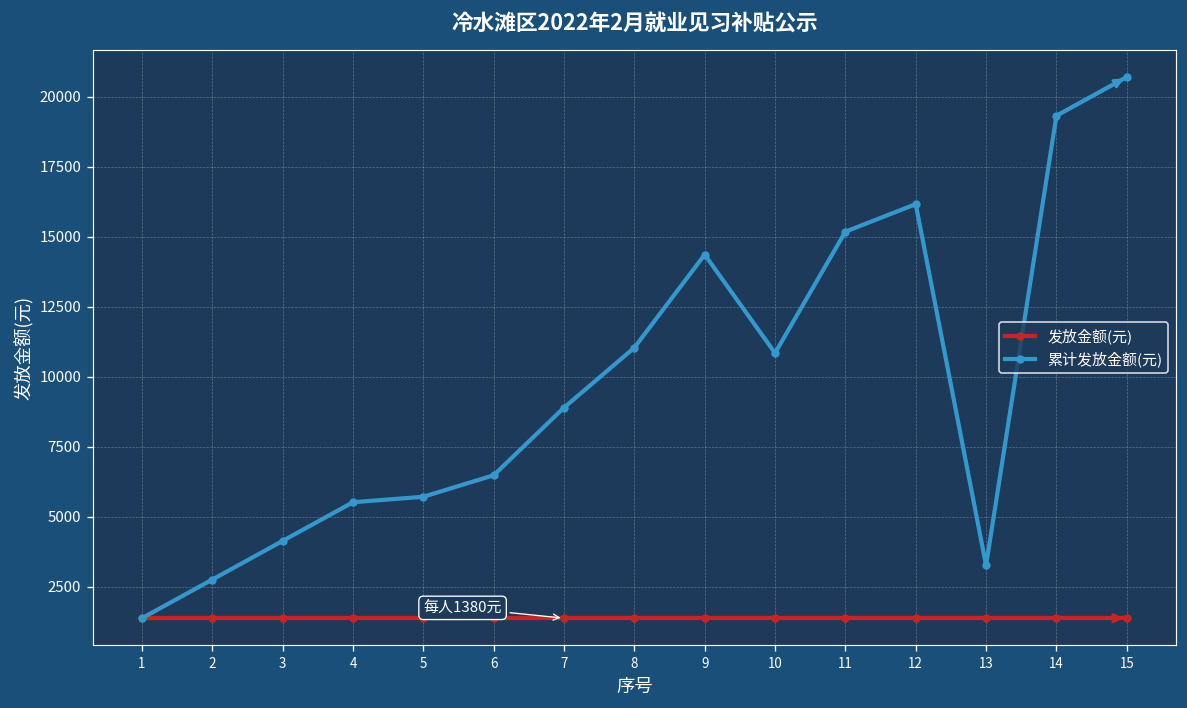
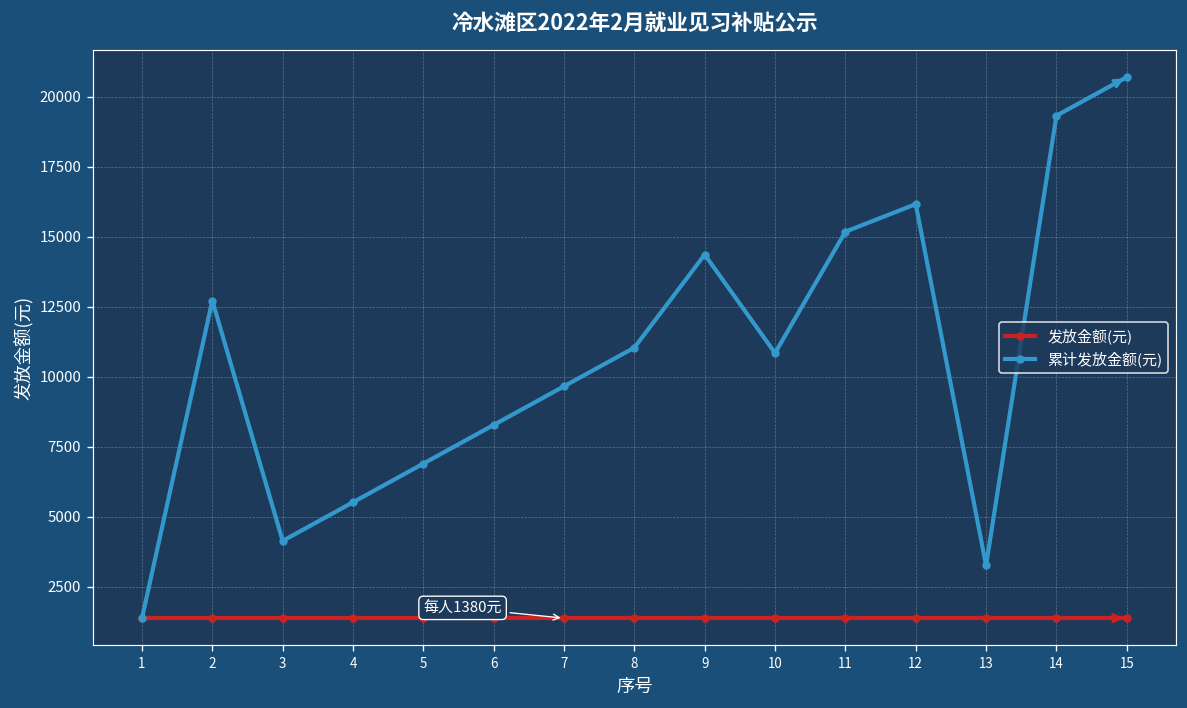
累计发放金额(元), 2: 2800 -> 12700
累计发放金额(元), 5: 5700 -> 6900
累计发放金额(元), 6: 6500 -> 8300
累计发放金额(元), 7: 8900 -> 9700
